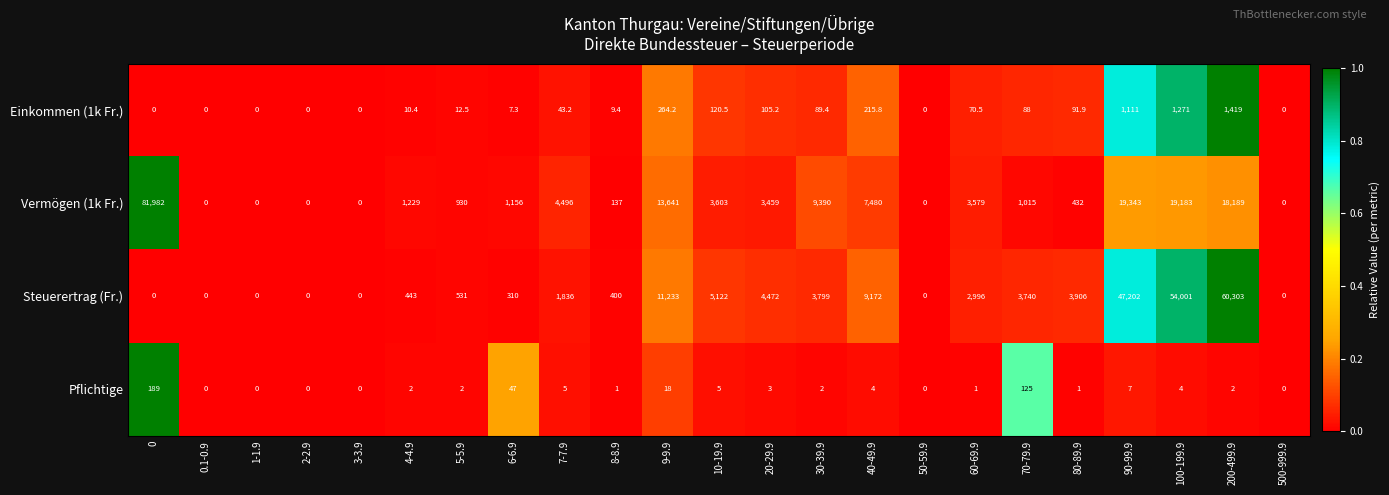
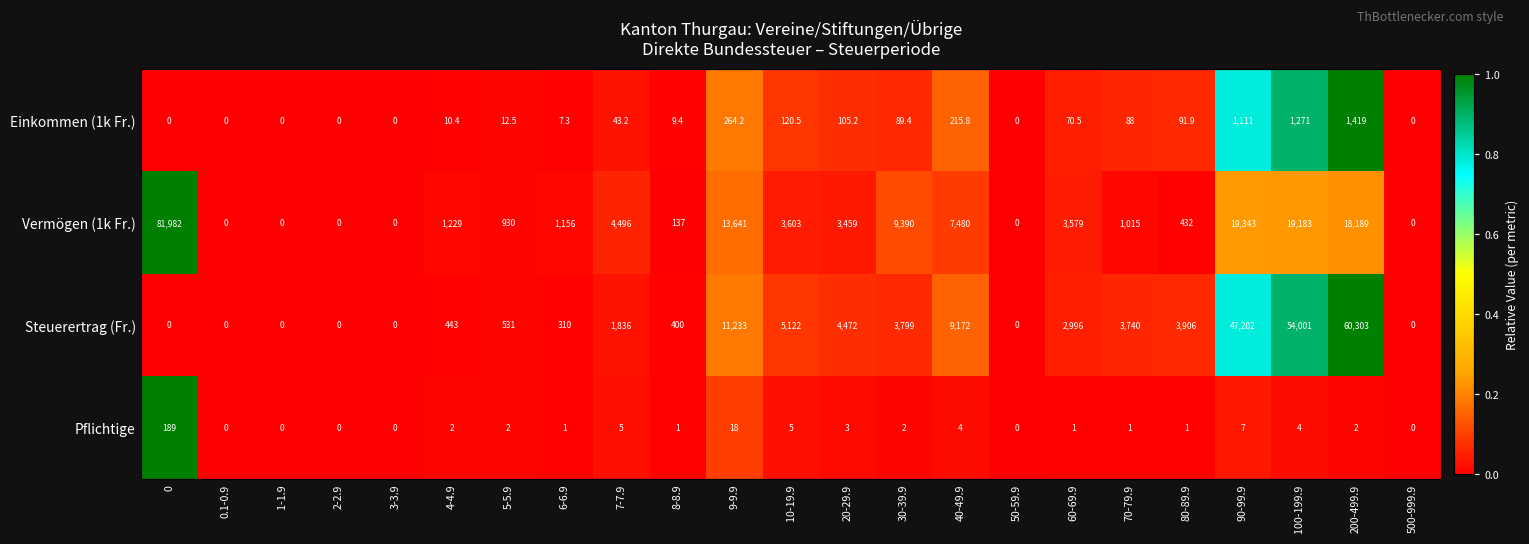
Pflichtige, 6-6.9: 47 -> 1
Pflichtige, 70-79.9: 125 -> 1
